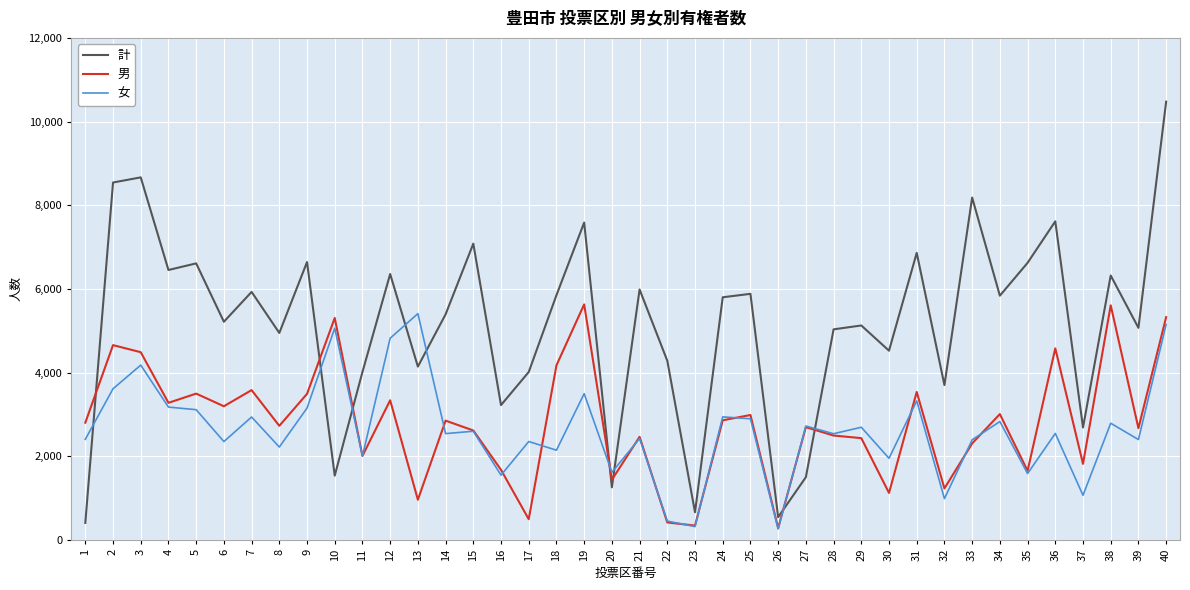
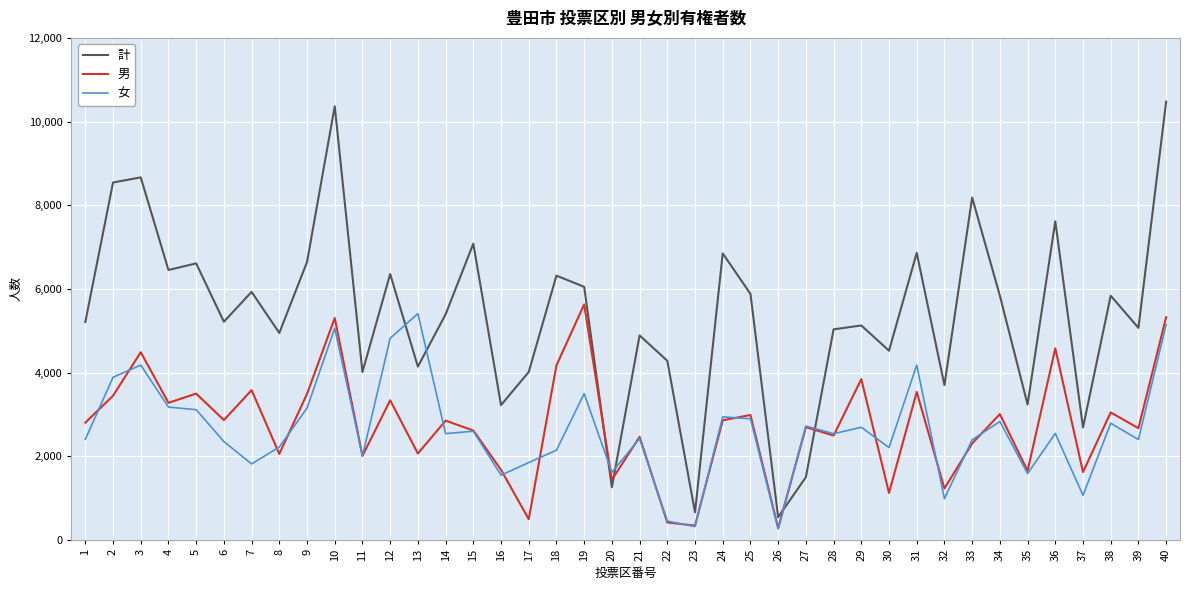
計, 1: 400 -> 5,200
男, 2: 4,700 -> 3,400
女, 2: 3,600 -> 3,900
男, 6: 3,200 -> 2,900
女, 7: 2,900 -> 1,800
男, 8: 2,700 -> 2,100
計, 10: 1,500 -> 10,400
男, 13: 1,000 -> 2,100
女, 17: 2,400 -> 1,800
計, 18: 5,900 -> 6,300
計, 19: 7,600 -> 6,100
計, 21: 6,000 -> 4,900
計, 24: 5,800 -> 6,800
男, 29: 2,400 -> 3,800
女, 30: 2,000 -> 2,200
女, 31: 3,300 -> 4,200
計, 35: 6,600 -> 3,200
男, 37: 1,800 -> 1,600
計, 38: 6,300 -> 5,800
男, 38: 5,600 -> 3,000
